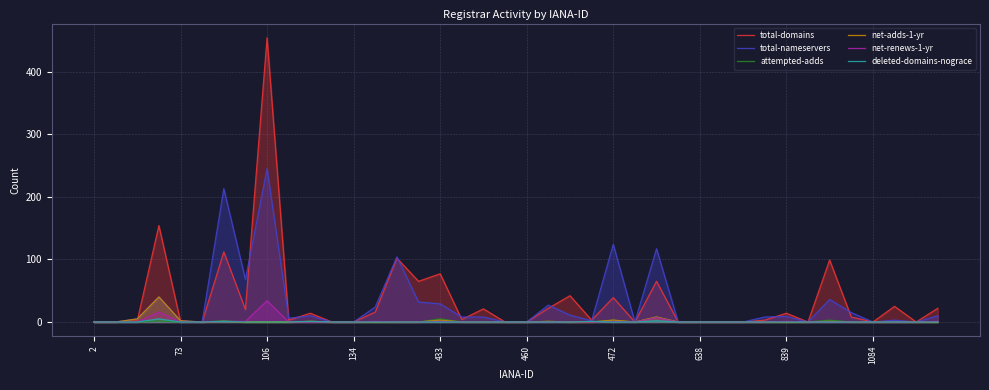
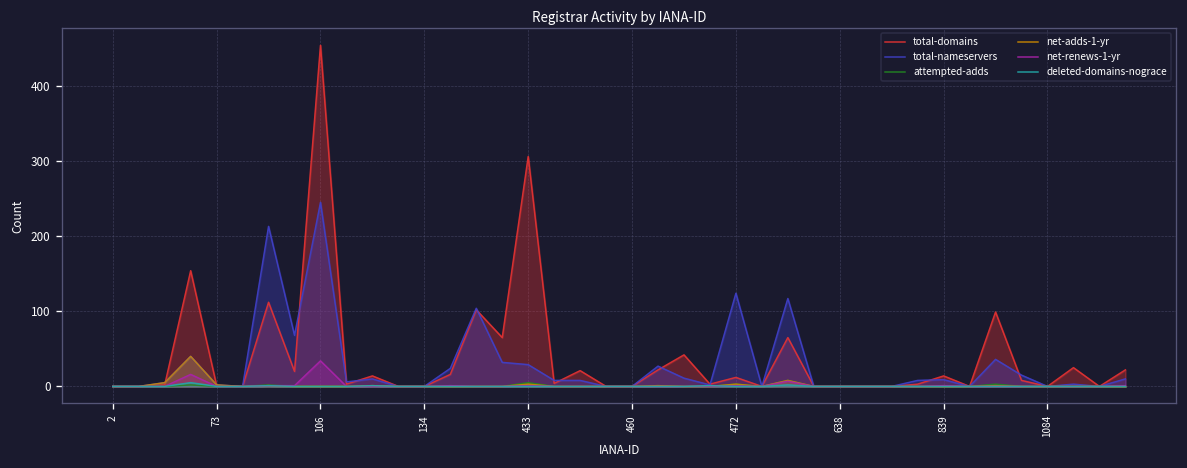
total-domains, 433: 80 -> 310
total-domains, 472: 40 -> 10
